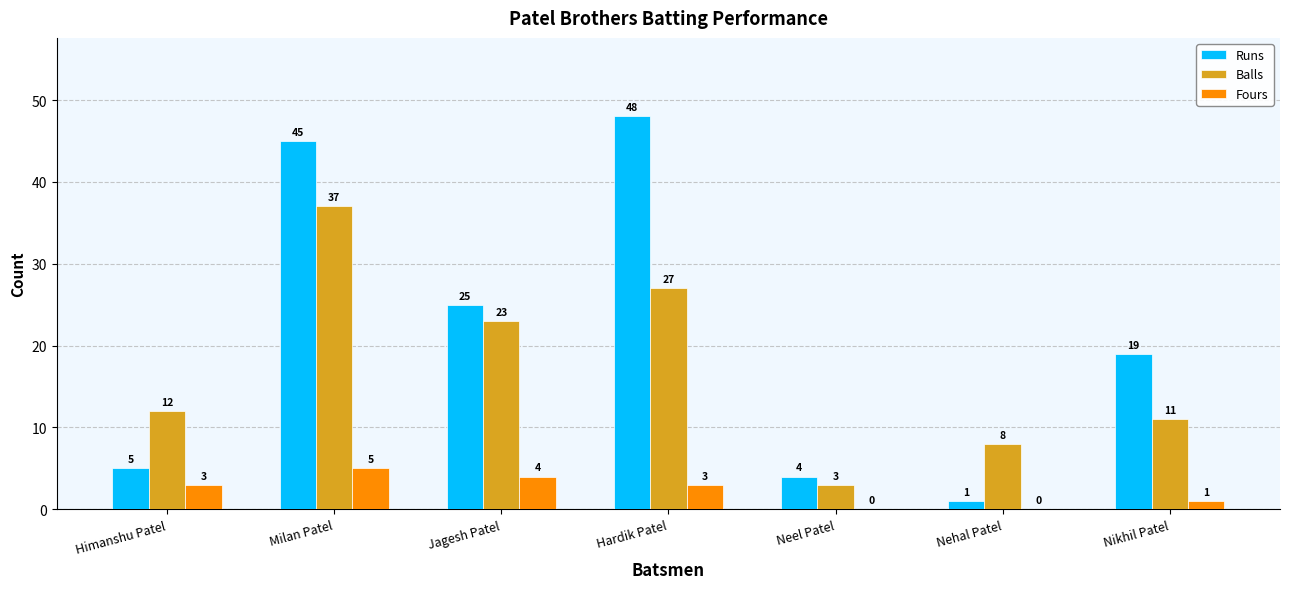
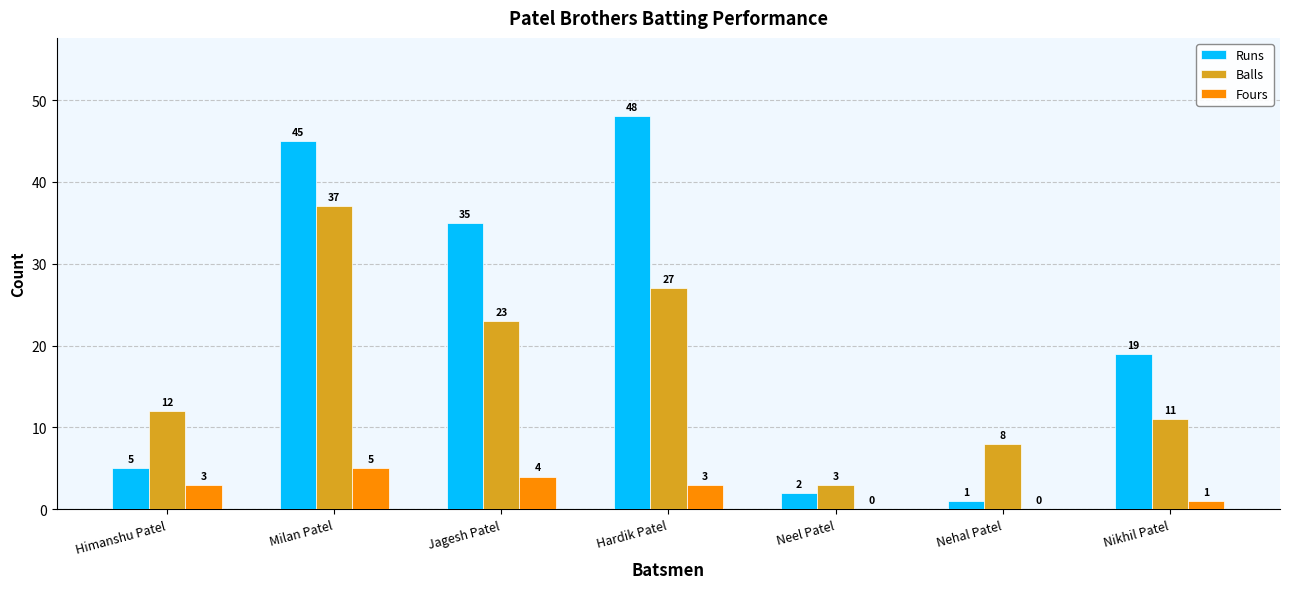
Runs, Jagesh Patel: 25 -> 35
Runs, Neel Patel: 4 -> 2
